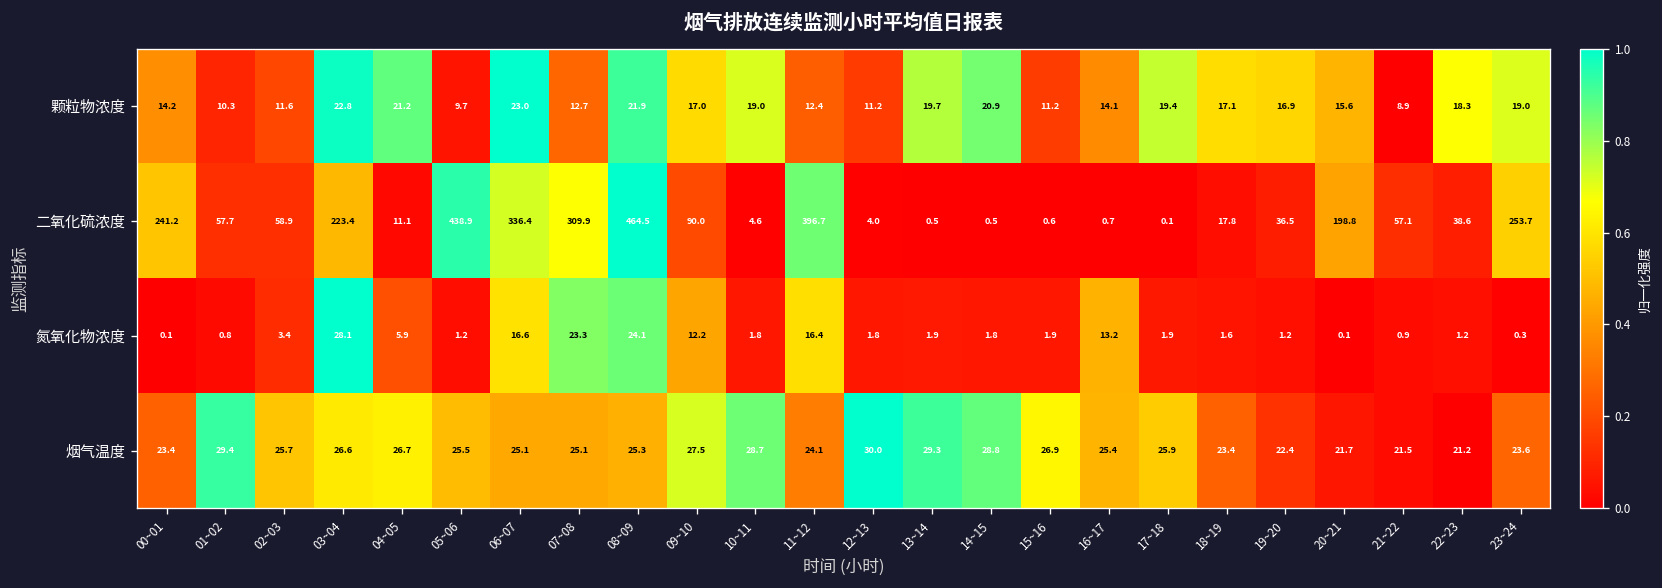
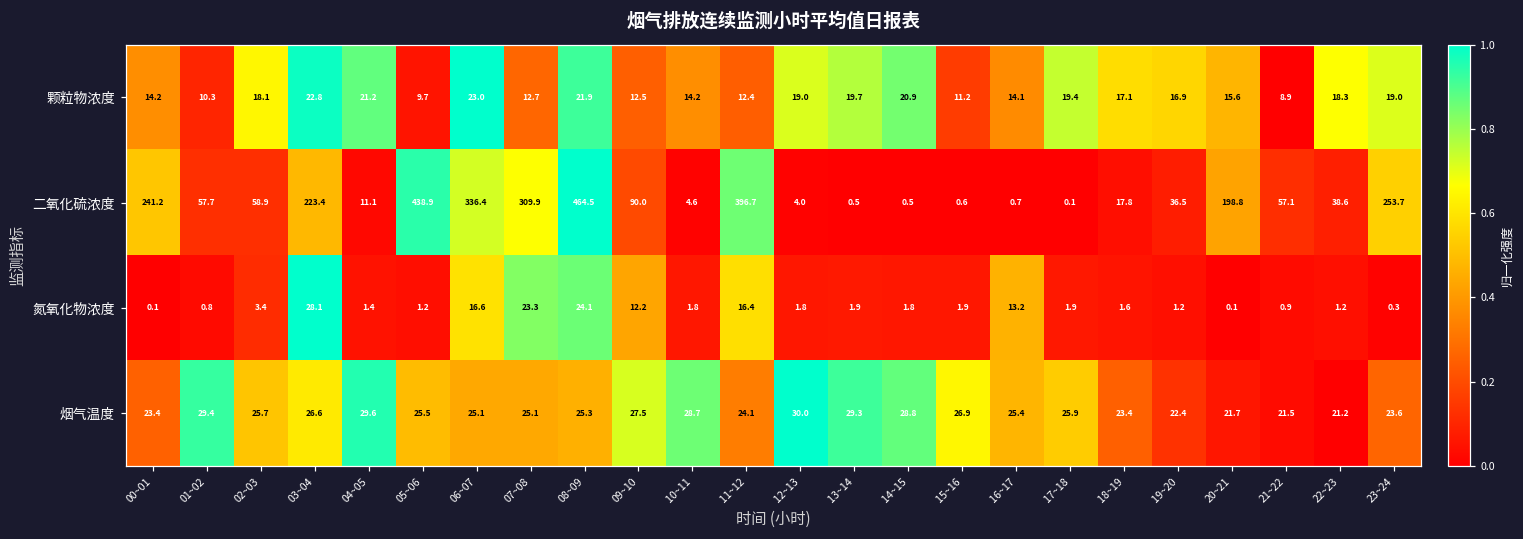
颗粒物浓度, 02~03: 11.6 -> 18.1
颗粒物浓度, 09~10: 17.0 -> 12.5
颗粒物浓度, 10~11: 19.0 -> 14.2
颗粒物浓度, 12~13: 11.2 -> 19.0
氮氧化物浓度, 04~05: 5.9 -> 1.4
烟气温度, 04~05: 26.7 -> 29.6
